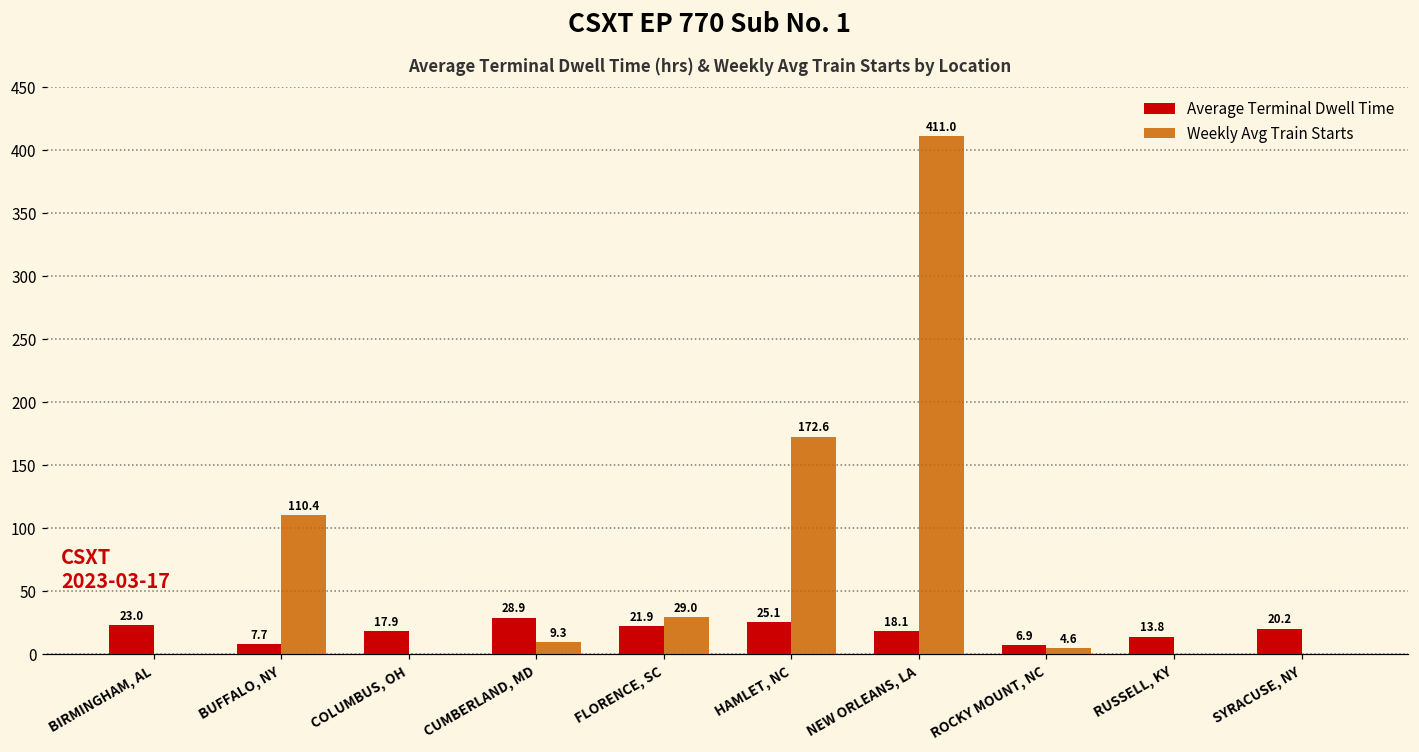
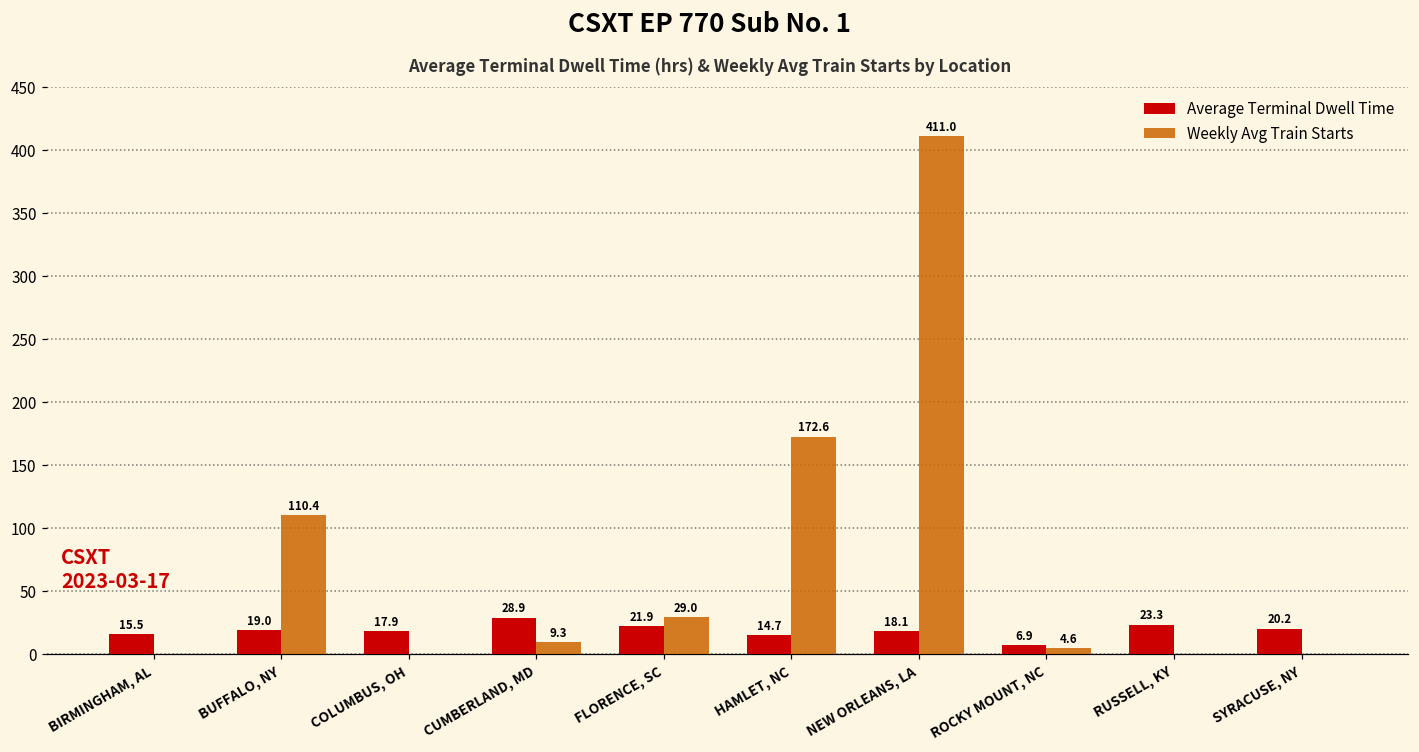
Average Terminal Dwell Time, BIRMINGHAM, AL: 23.0 -> 15.5
Average Terminal Dwell Time, BUFFALO, NY: 7.7 -> 19.0
Average Terminal Dwell Time, HAMLET, NC: 25.1 -> 14.7
Average Terminal Dwell Time, RUSSELL, KY: 13.8 -> 23.3
